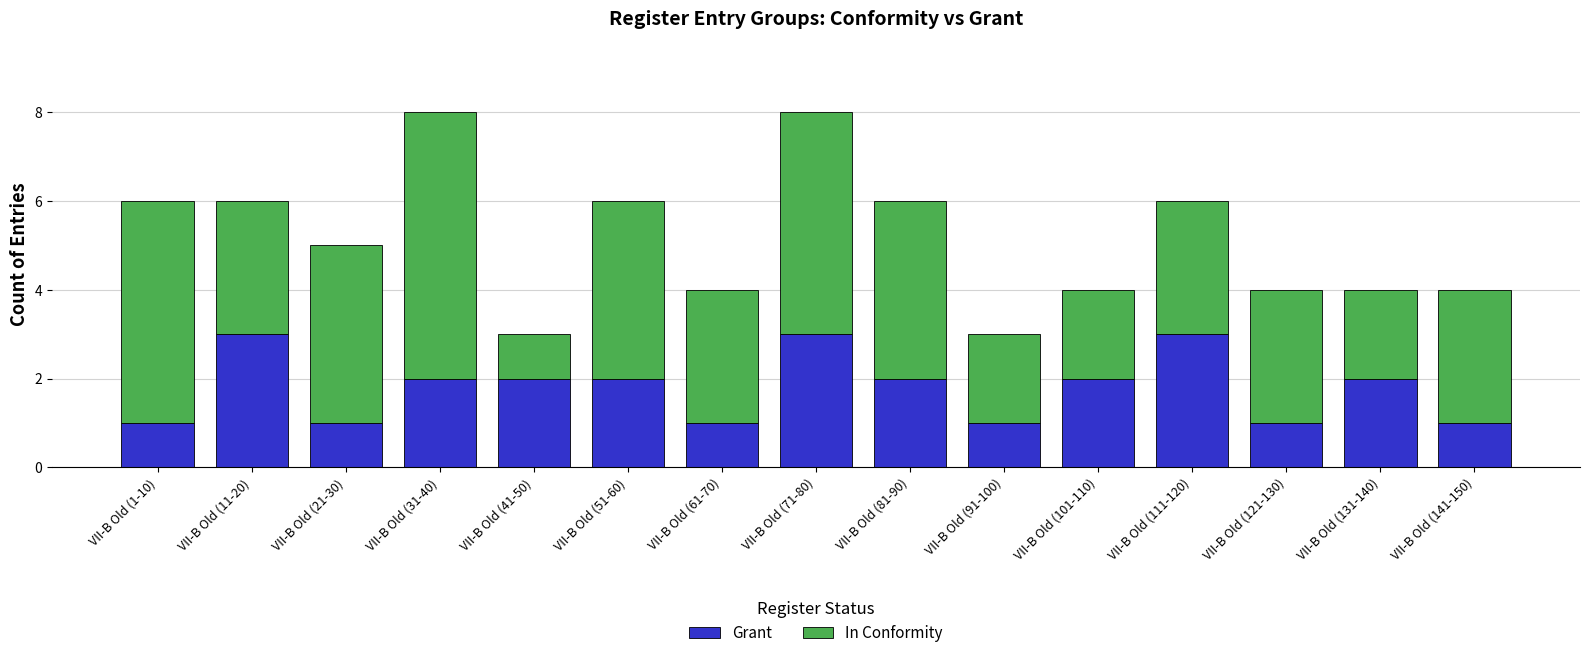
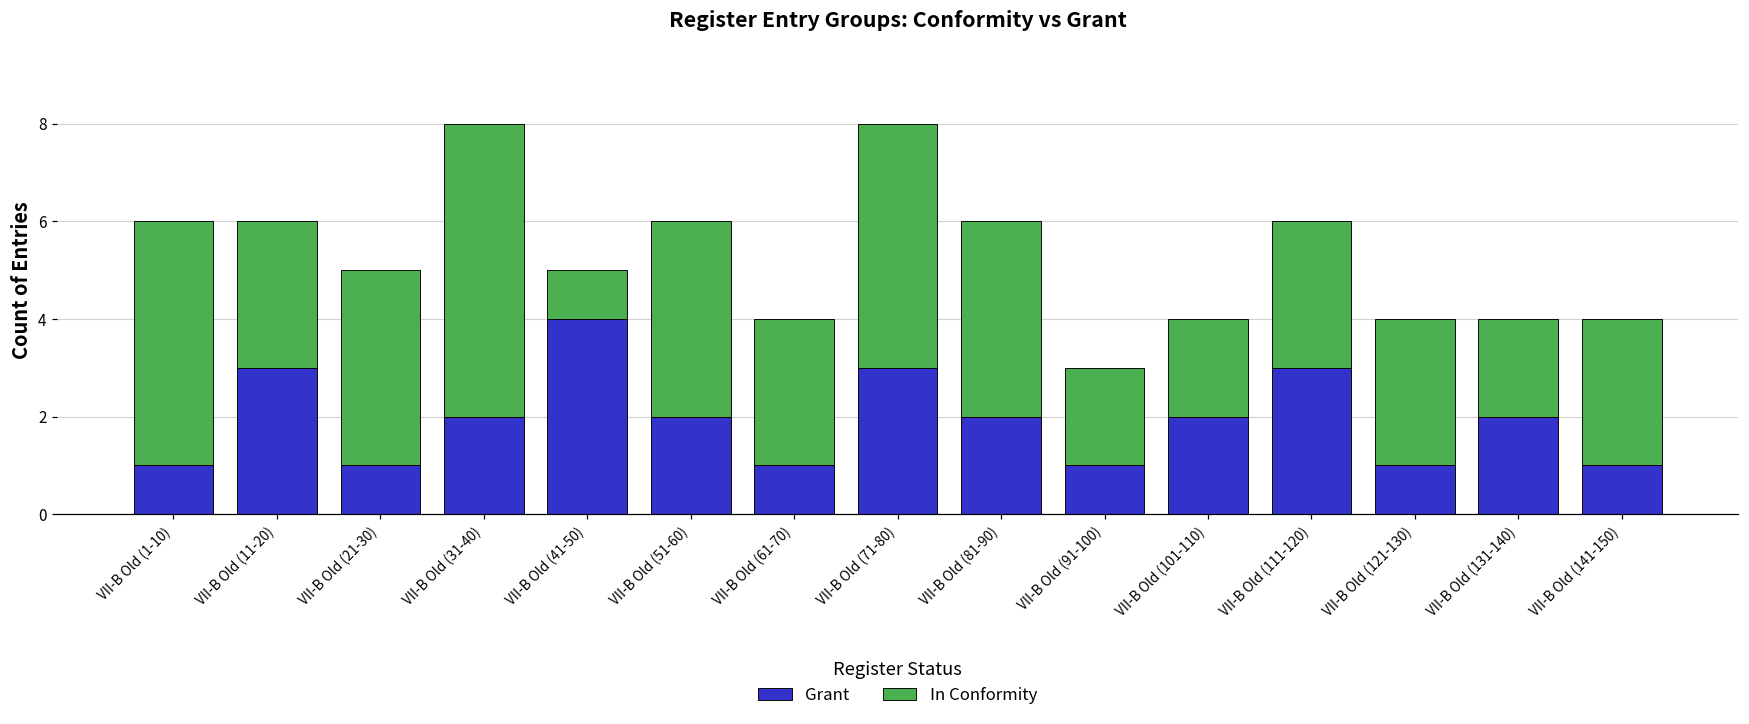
Grant, VII-B Old (41-50): 2 -> 4
